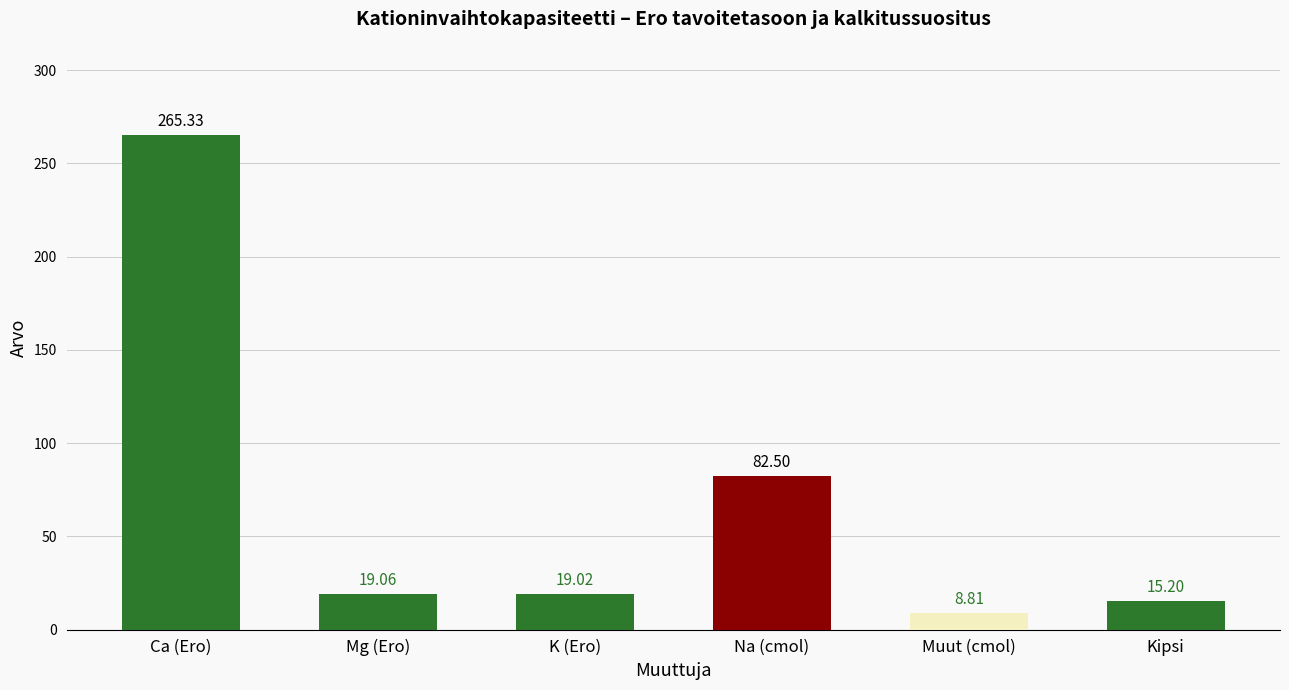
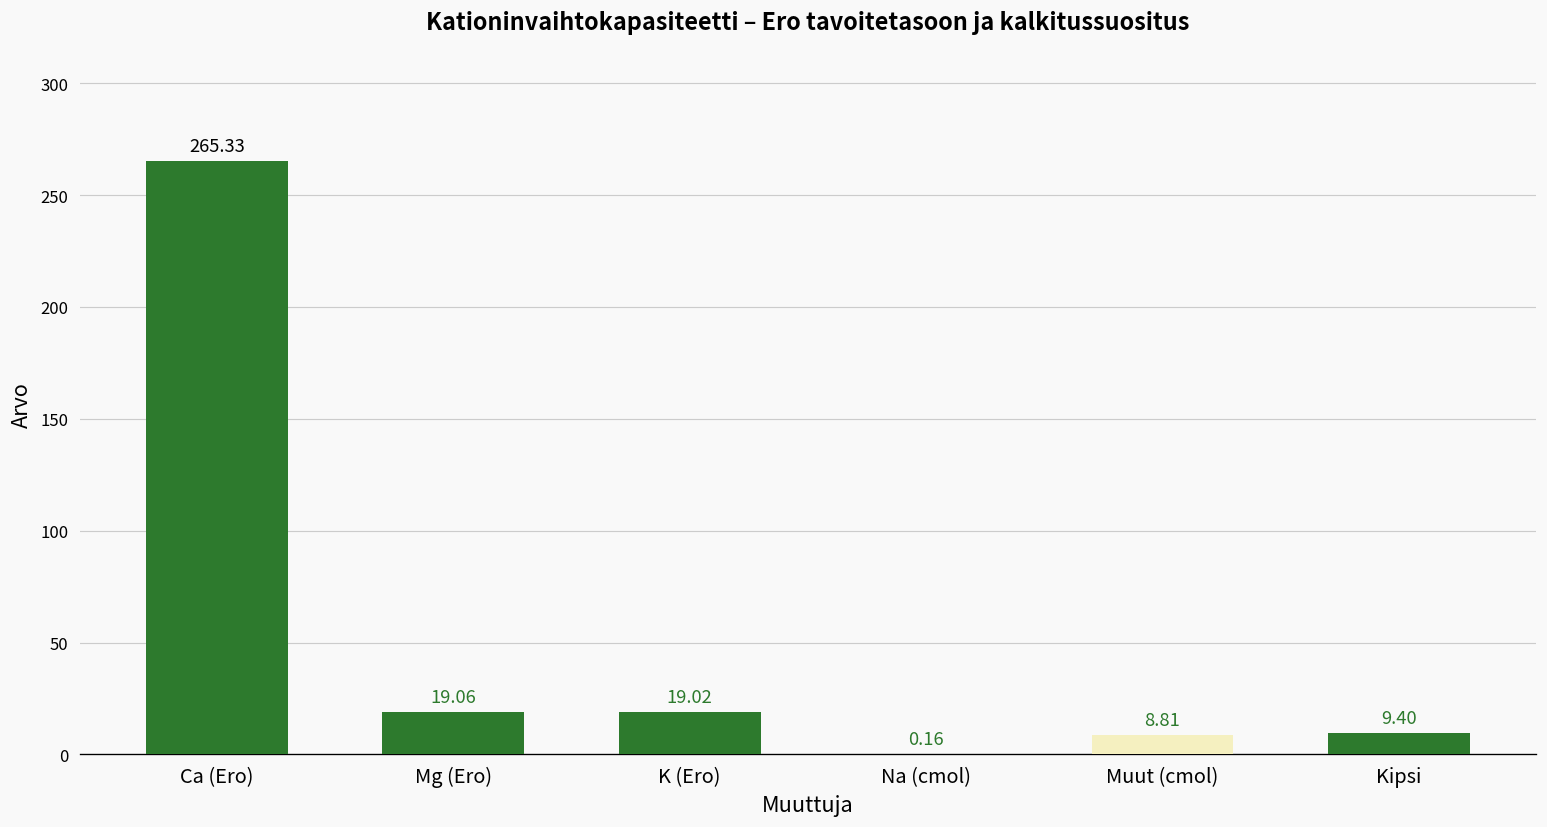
Na (cmol): 82.50 -> 0.16
Kipsi: 15.20 -> 9.40
